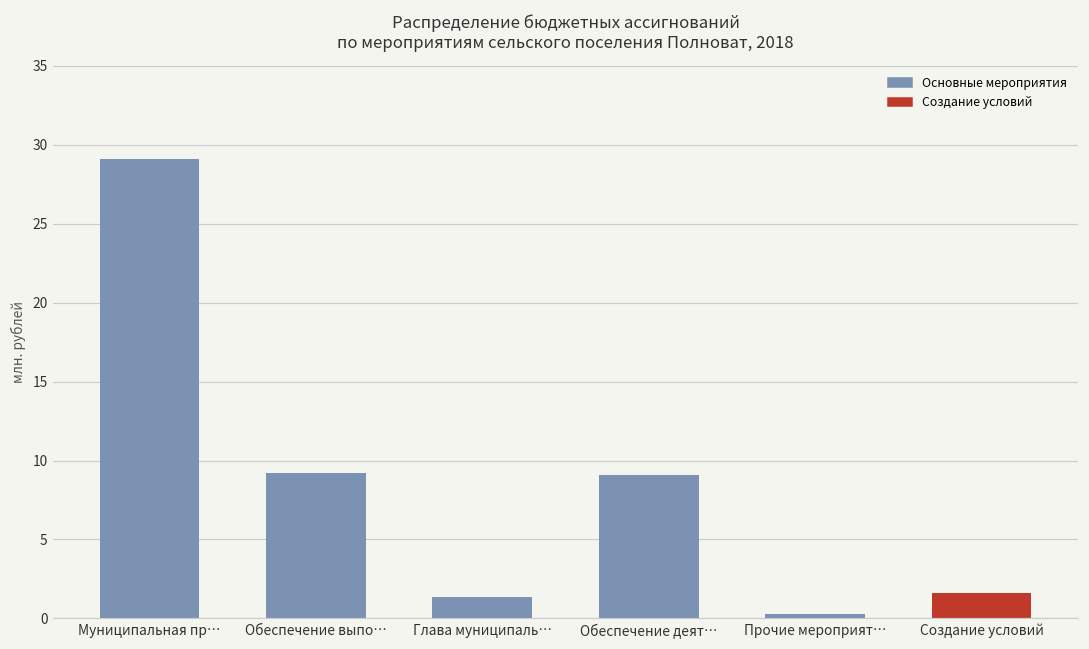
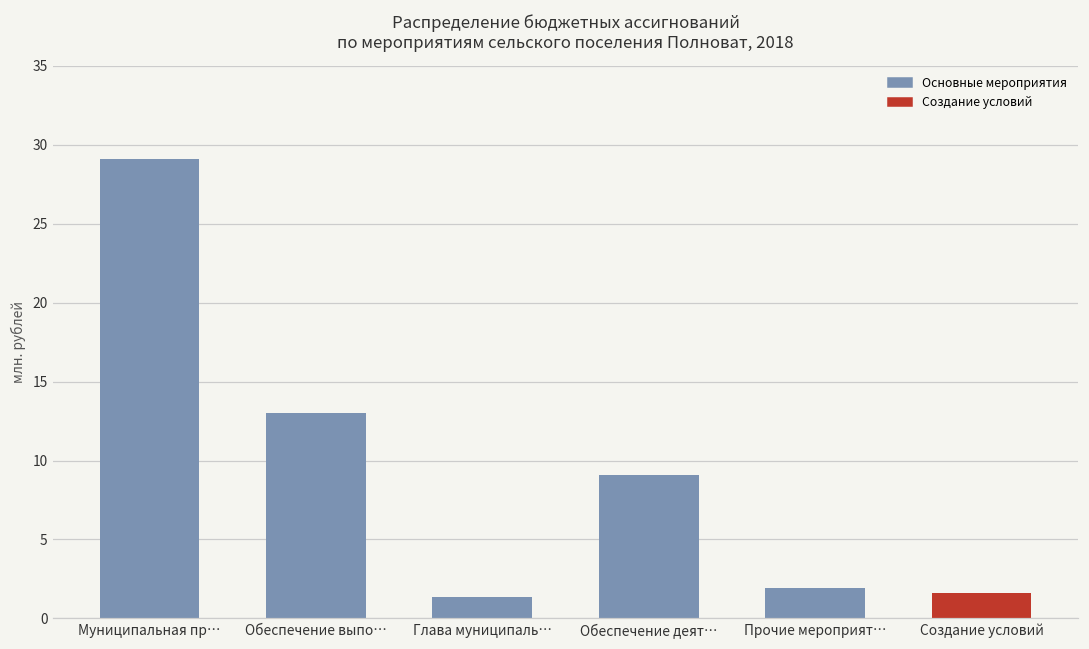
Обеспечение выпо…: 9.2 -> 13.0
Прочие мероприят…: 0.3 -> 2.0
